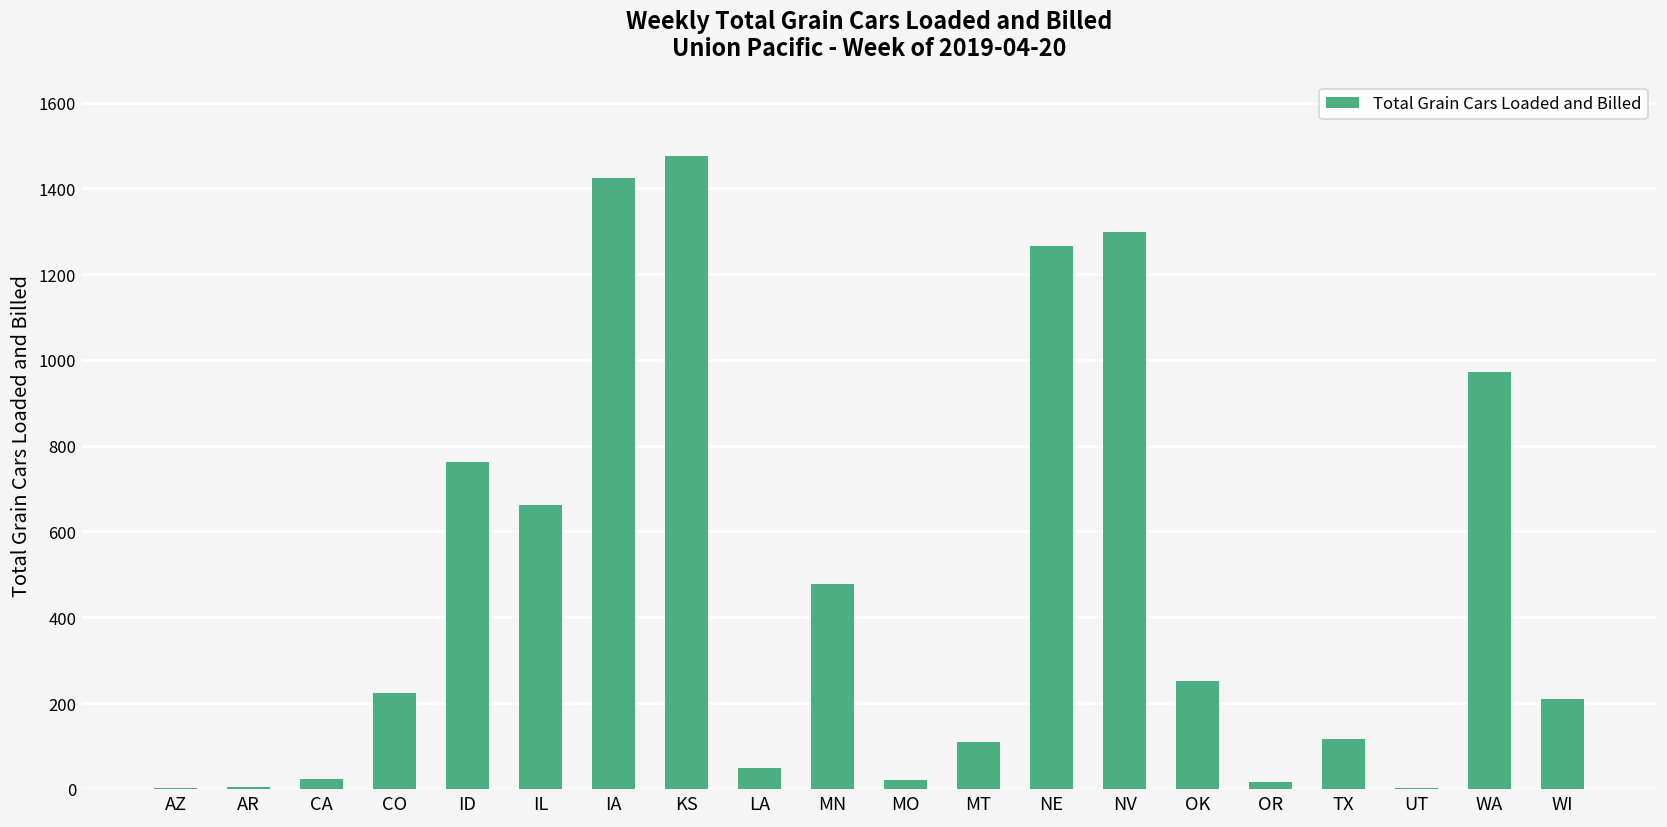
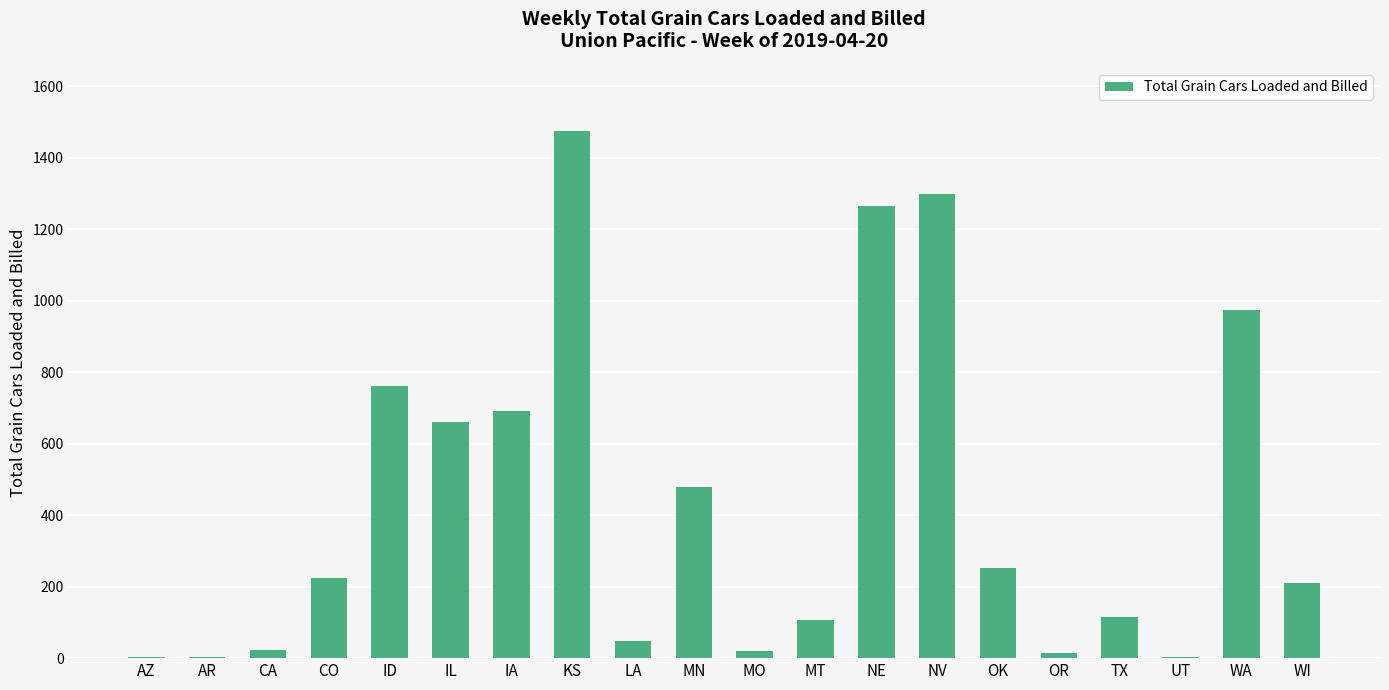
IA: 1430 -> 690
